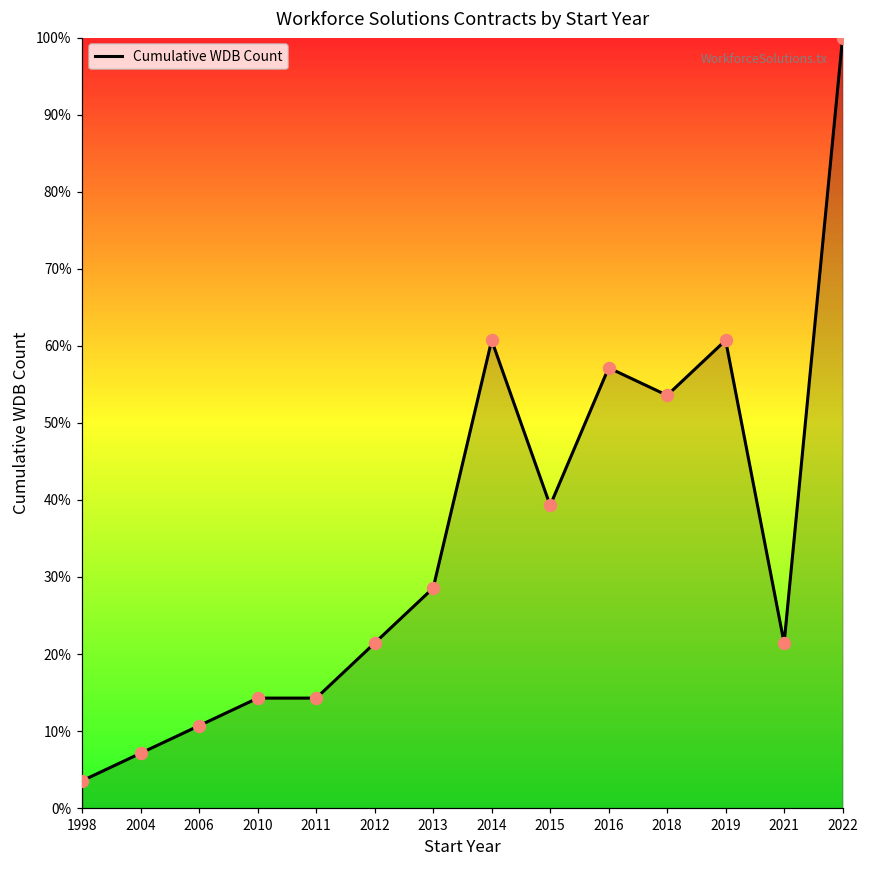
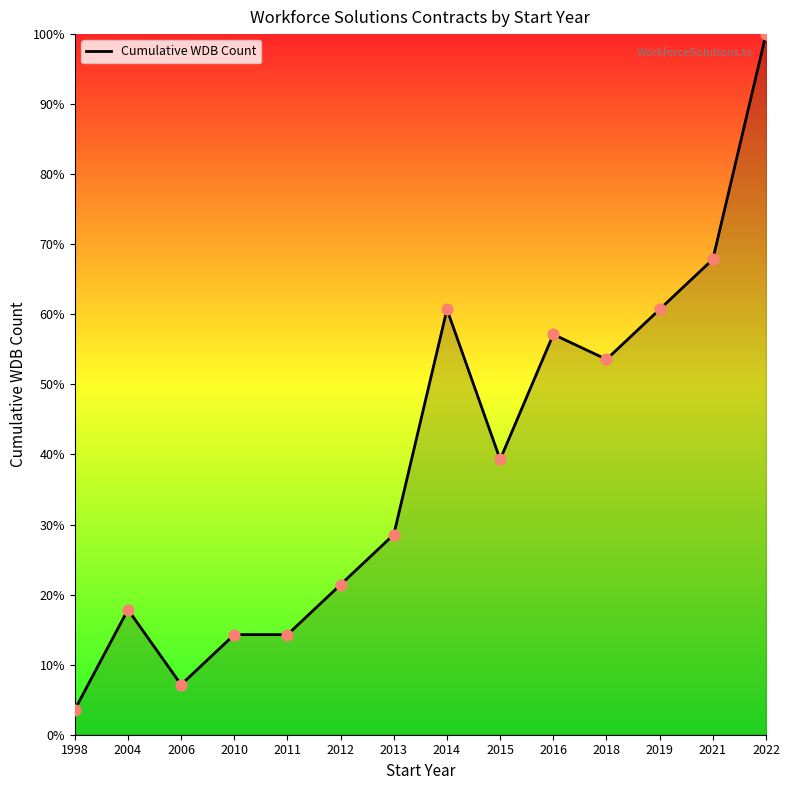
2004: 7% -> 18%
2006: 11% -> 7%
2021: 21% -> 68%
